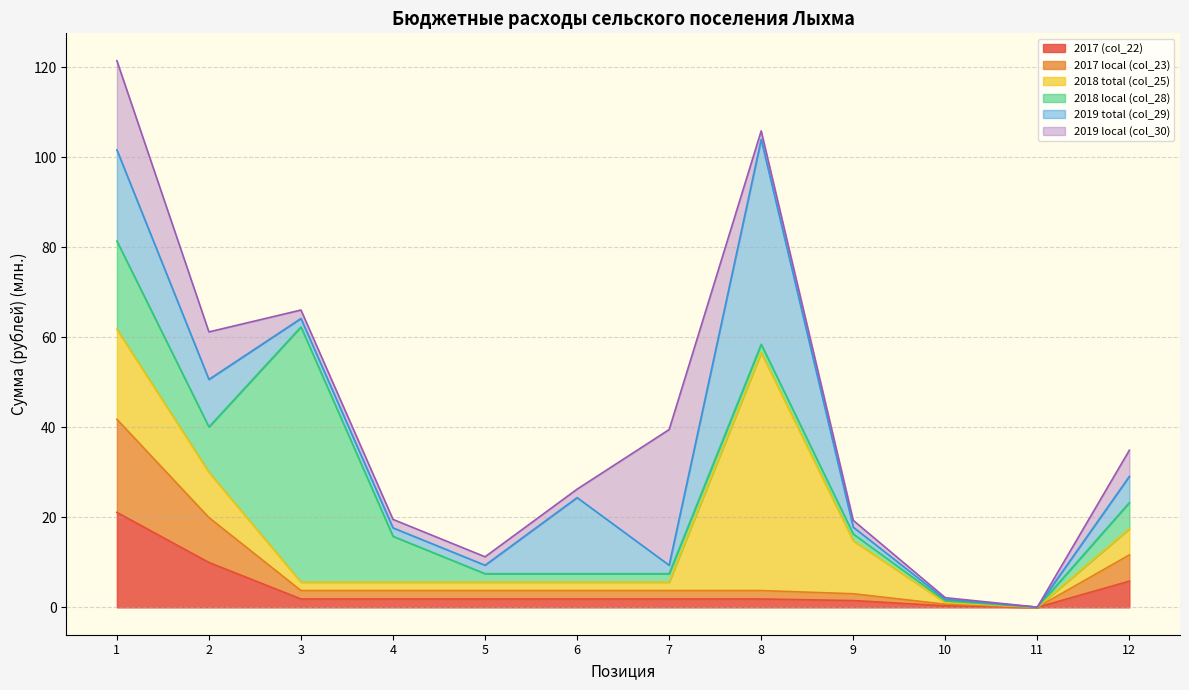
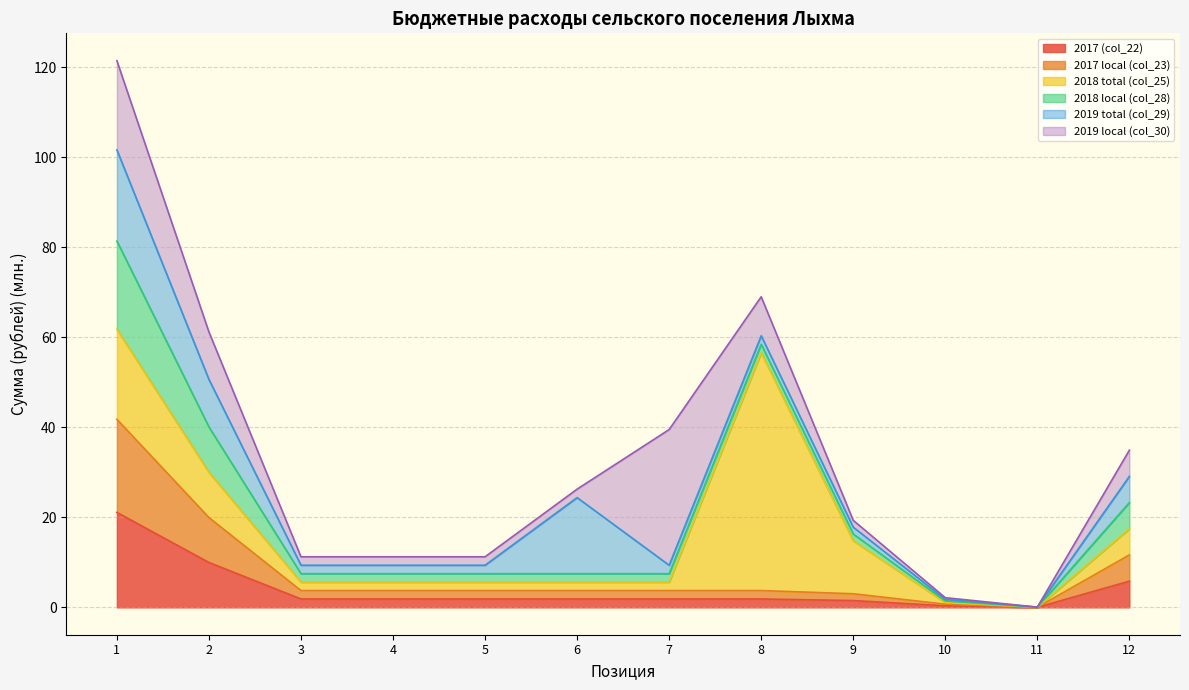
2018 local (col_28), 3: 57 -> 2
2018 local (col_28), 4: 10 -> 2
2019 total (col_29), 8: 46 -> 2
2019 local (col_30), 8: 2 -> 9
